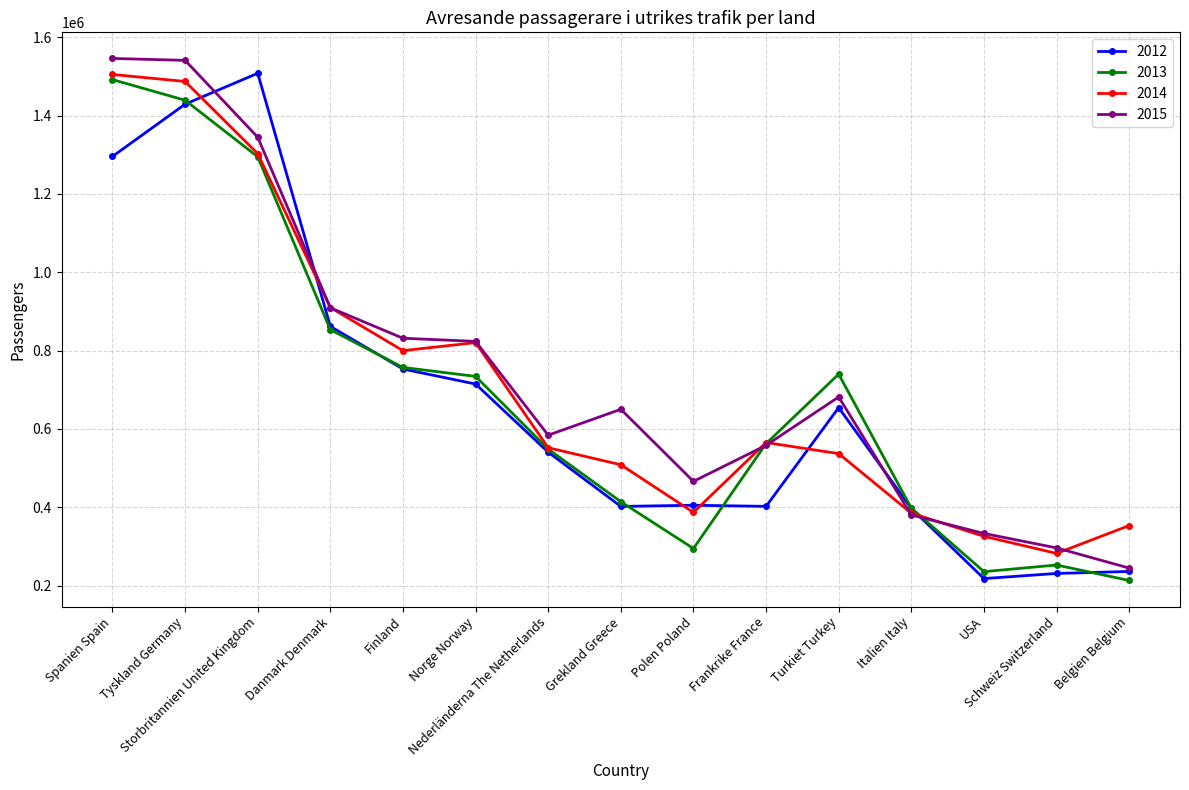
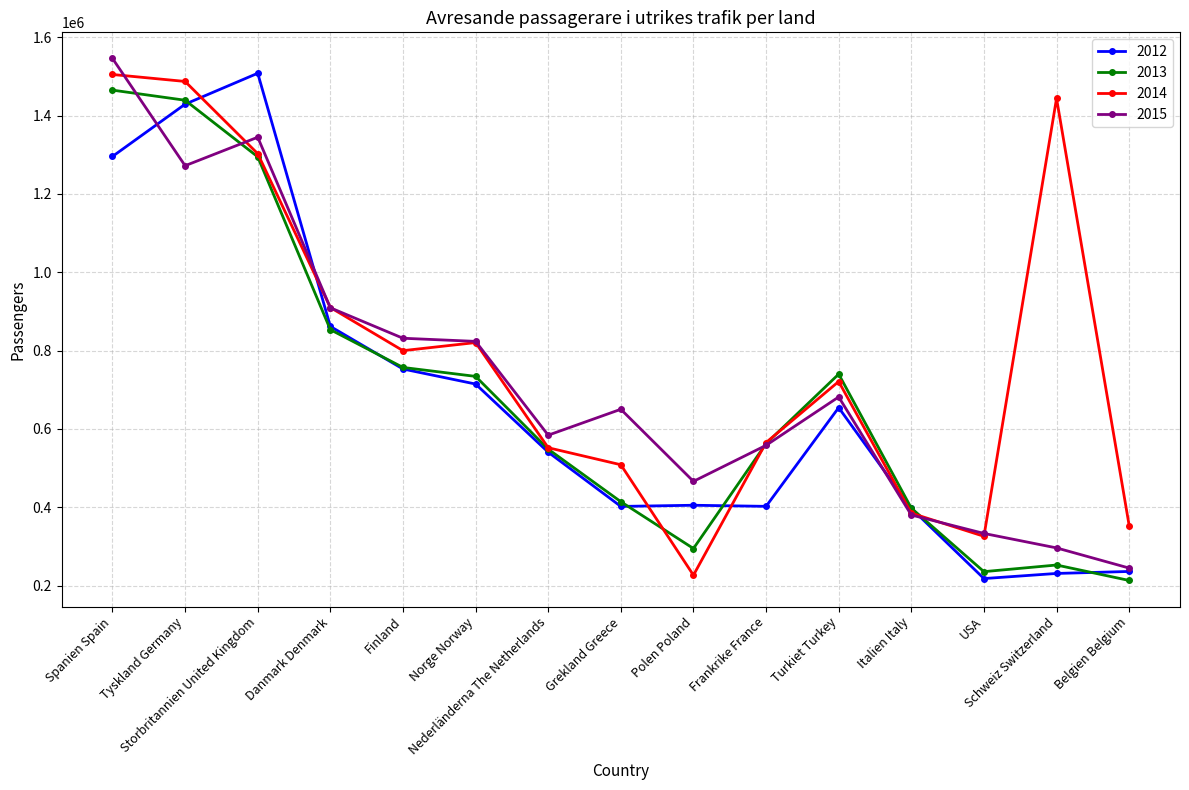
2013, Spanien Spain: 1490000 -> 1470000
2015, Tyskland Germany: 1540000 -> 1270000
2014, Polen Poland: 390000 -> 230000
2014, Turkiet Turkey: 540000 -> 720000
2014, Schweiz Switzerland: 280000 -> 1440000
